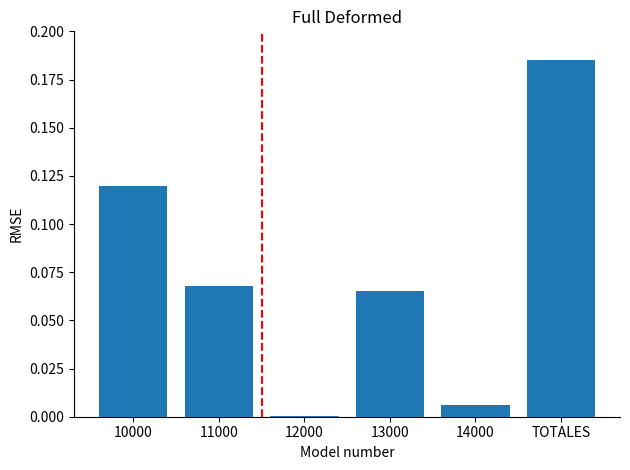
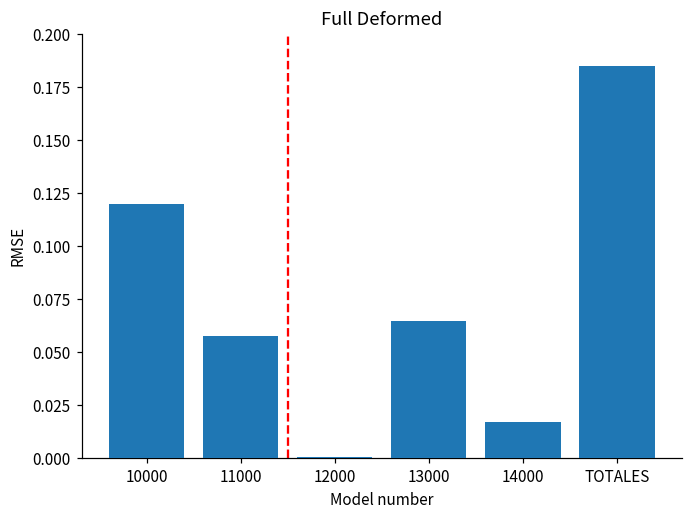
11000: 0.068 -> 0.058
14000: 0.006 -> 0.017
